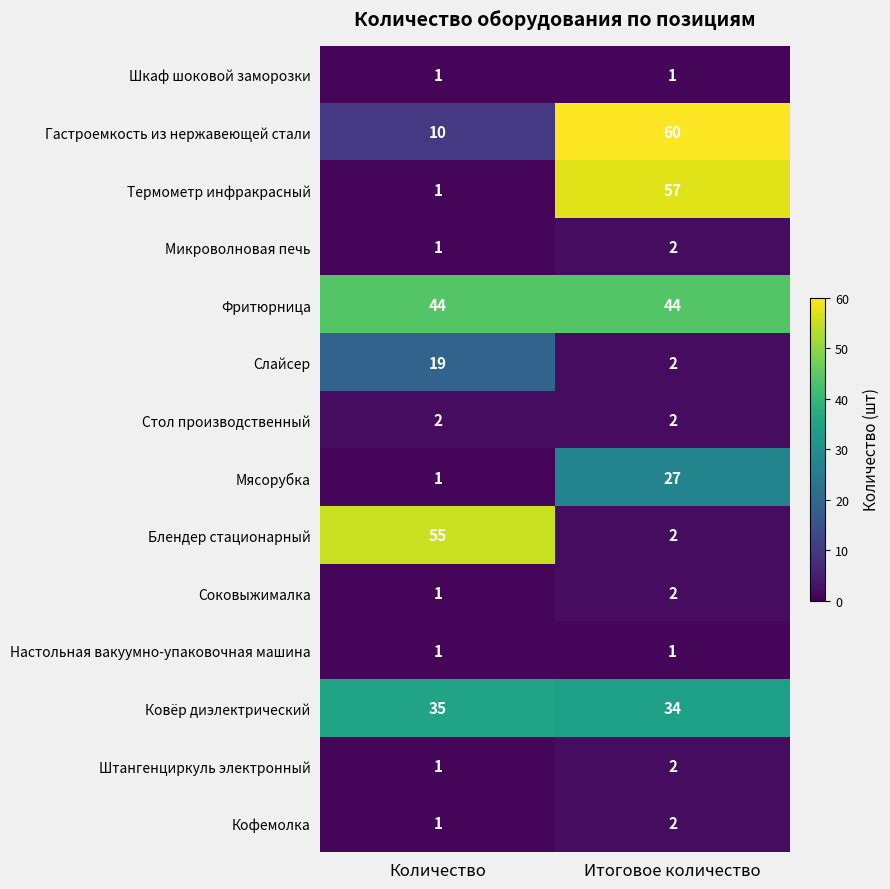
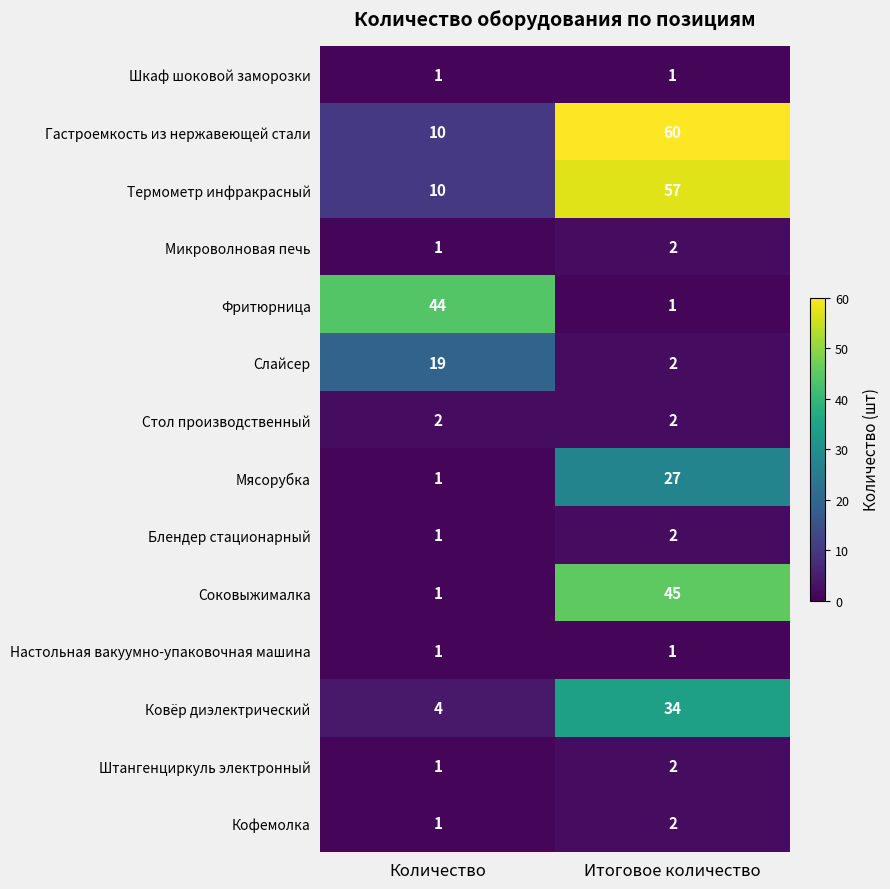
Термометр инфракрасный, Количество: 1 -> 10
Фритюрница, Итоговое количество: 44 -> 1
Блендер стационарный, Количество: 55 -> 1
Соковыжималка, Итоговое количество: 2 -> 45
Ковёр диэлектрический, Количество: 35 -> 4
